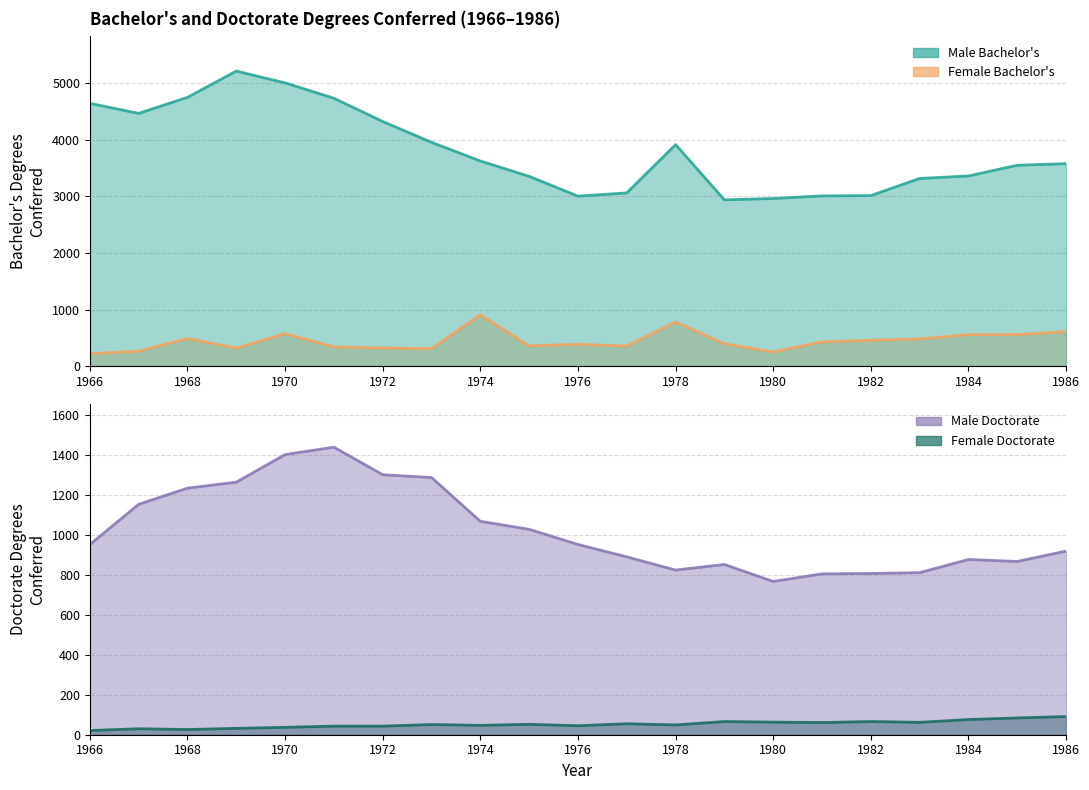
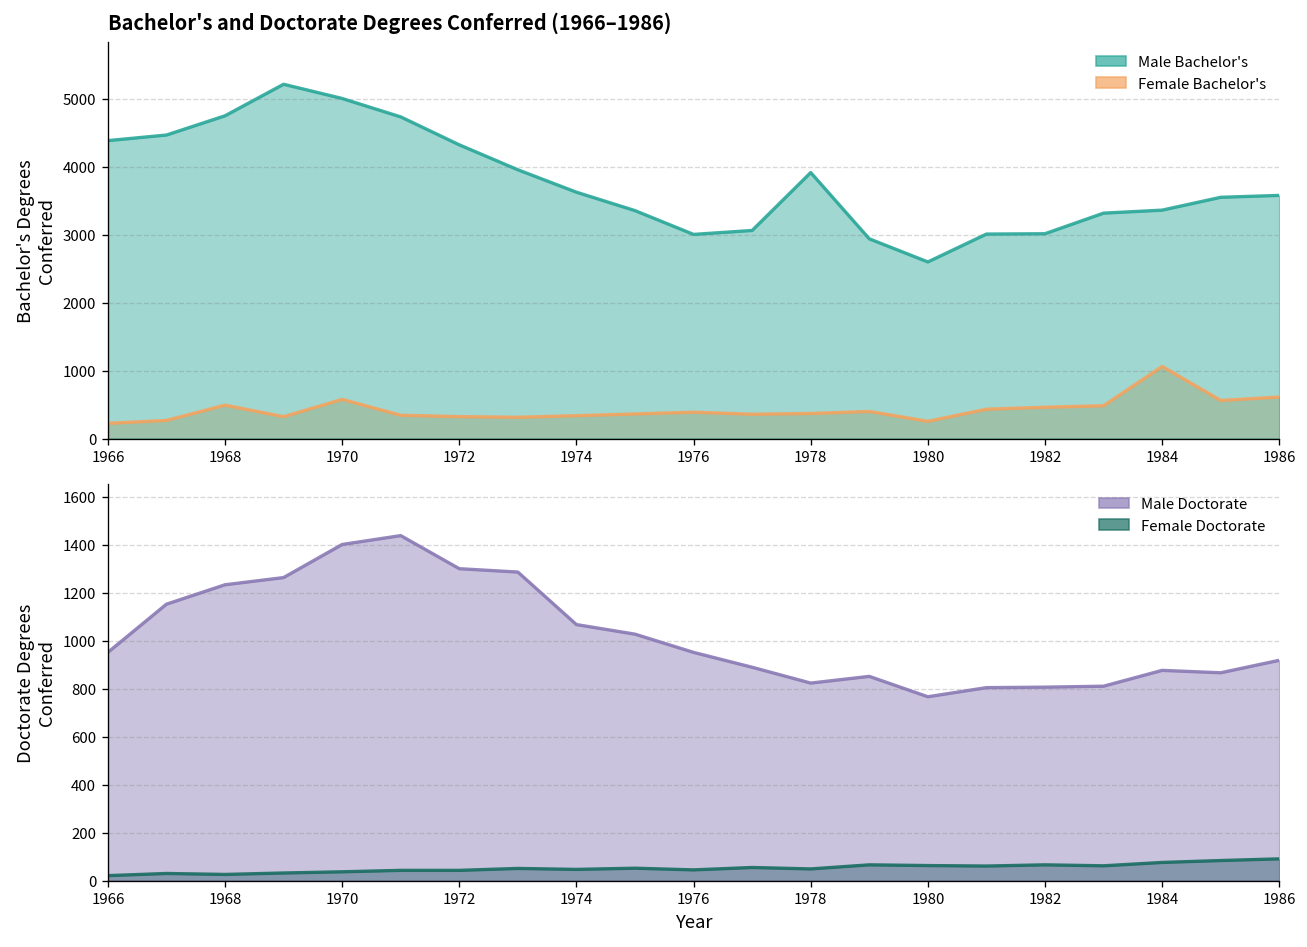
Bachelor's and Doctorate Degrees Conferred (1966–1986), Male Bachelor's, 1966: 4600 -> 4400
Bachelor's and Doctorate Degrees Conferred (1966–1986), Female Bachelor's, 1974: 900 -> 300
Bachelor's and Doctorate Degrees Conferred (1966–1986), Female Bachelor's, 1978: 800 -> 400
Bachelor's and Doctorate Degrees Conferred (1966–1986), Male Bachelor's, 1980: 3000 -> 2600
Bachelor's and Doctorate Degrees Conferred (1966–1986), Female Bachelor's, 1984: 600 -> 1100
